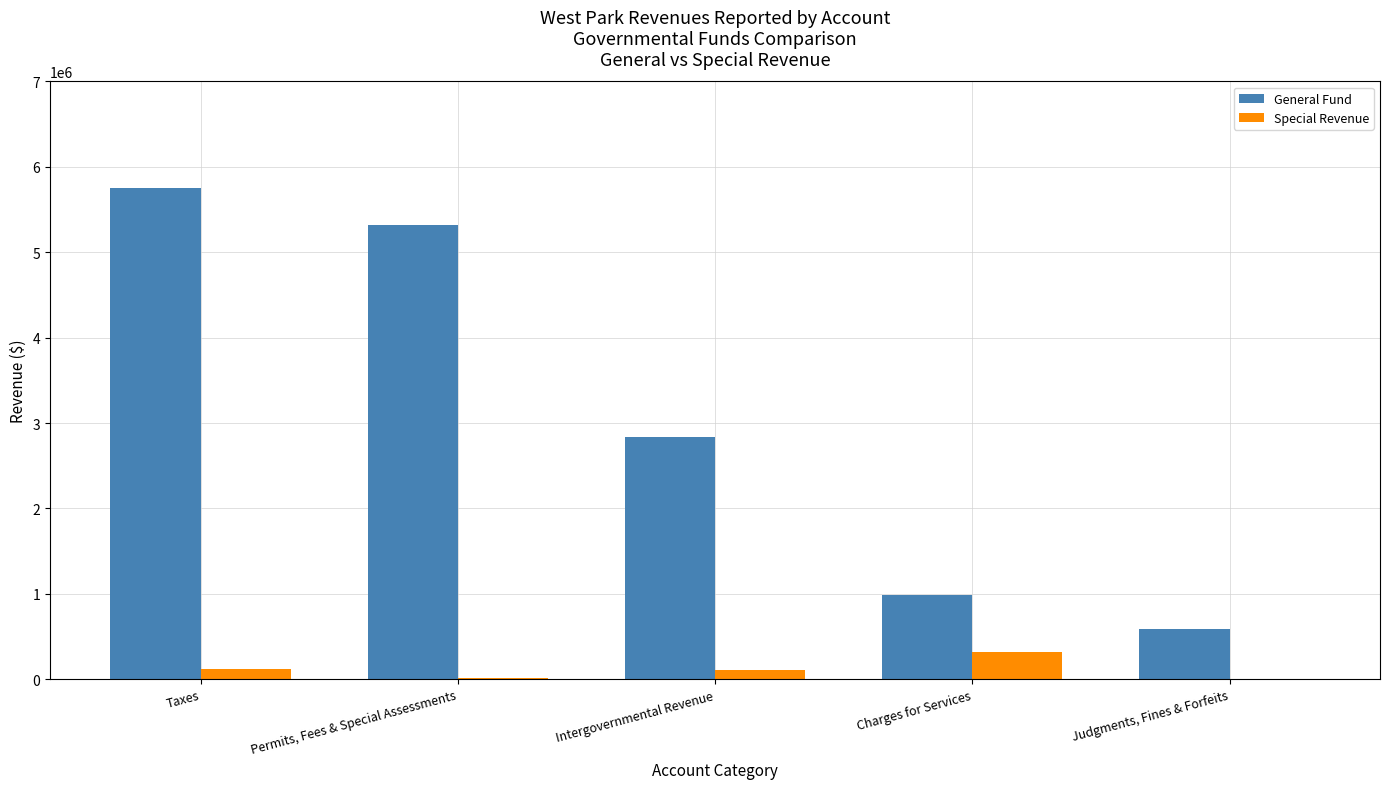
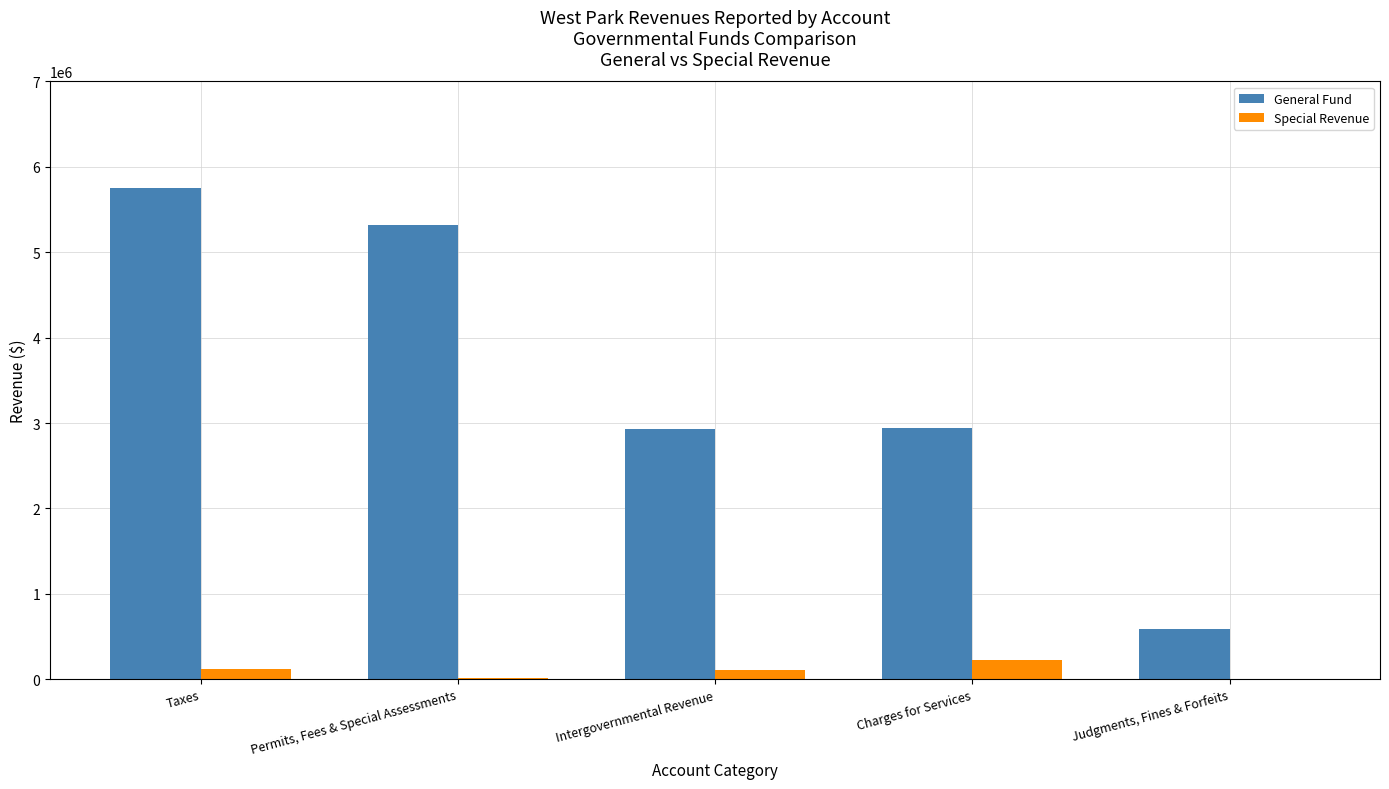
General Fund, Intergovernmental Revenue: 2800000 -> 2900000
General Fund, Charges for Services: 1000000 -> 2900000
Special Revenue, Charges for Services: 300000 -> 200000
